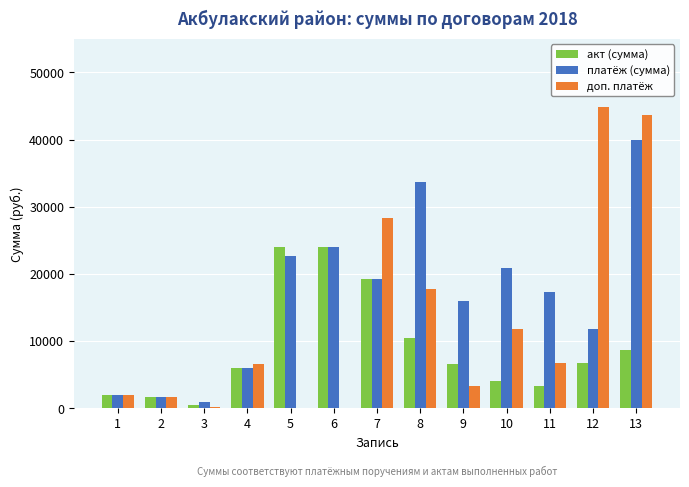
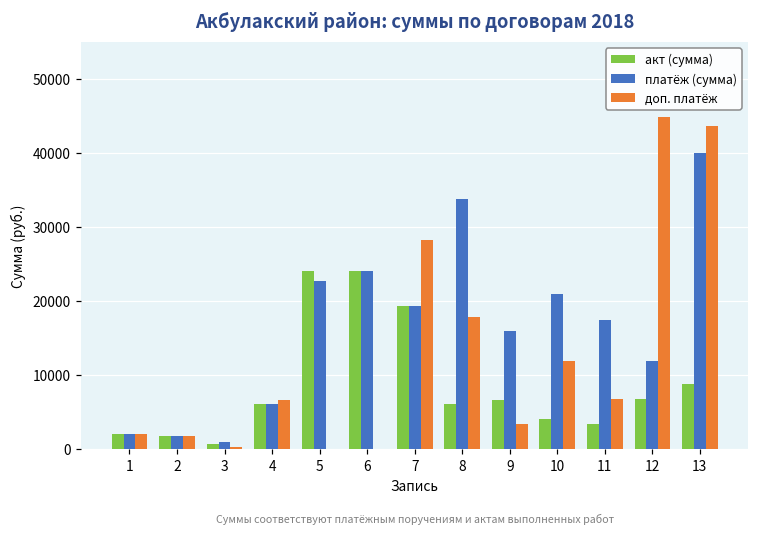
акт (сумма), 8: 10000 -> 6000
